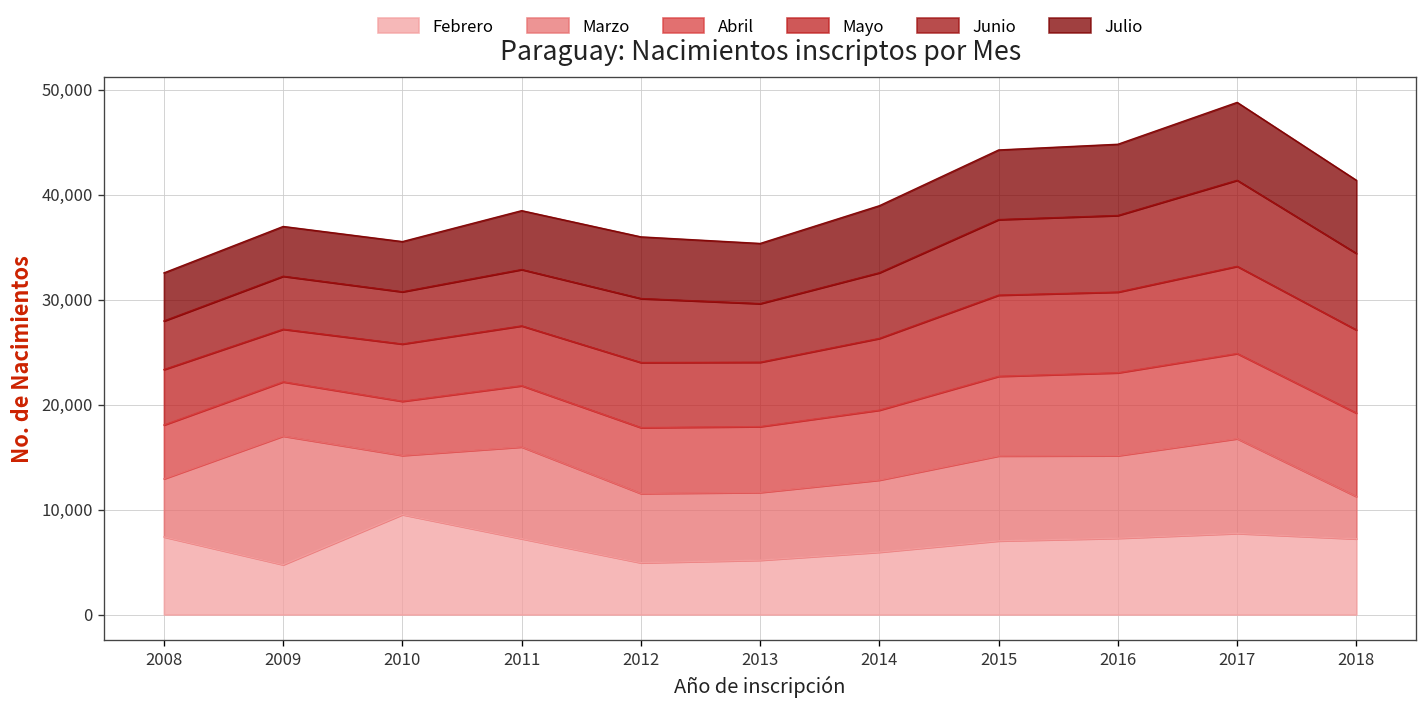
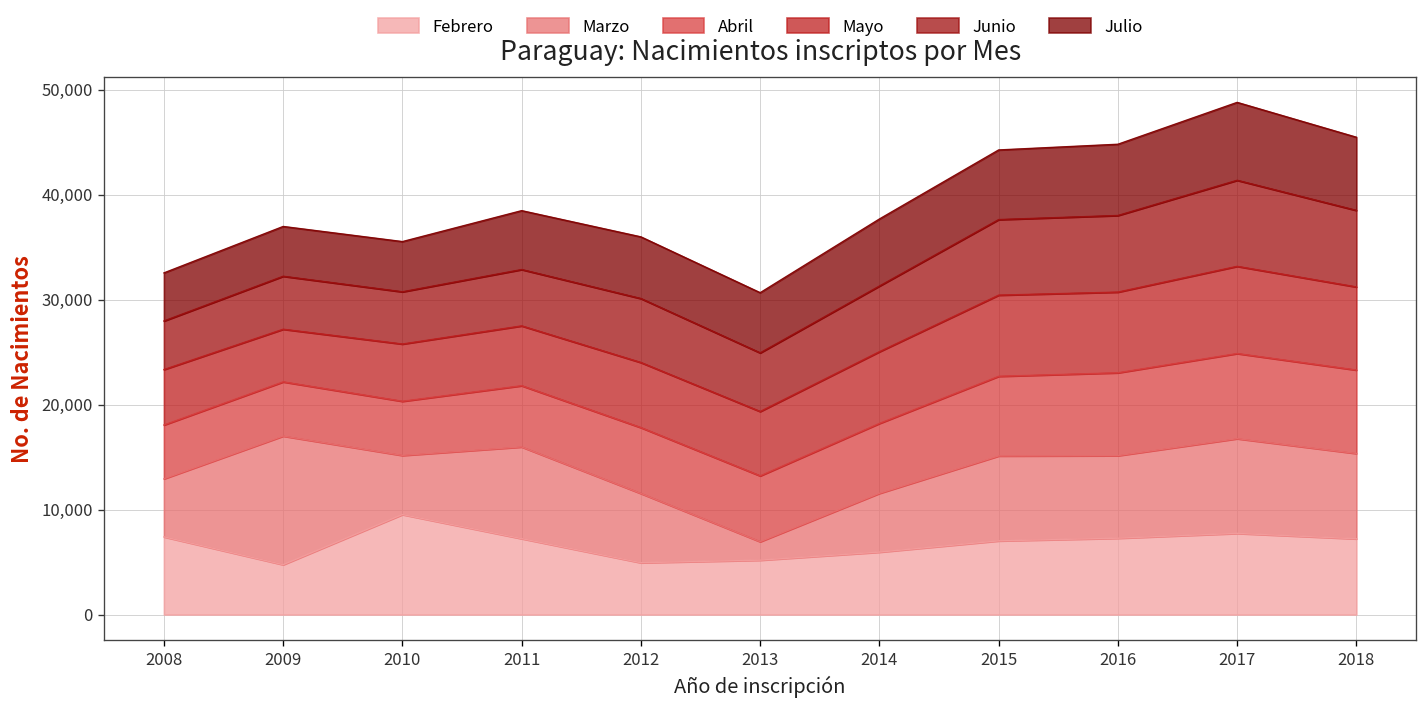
Marzo, 2013: 6,000 -> 2,000
Marzo, 2014: 7,000 -> 6,000
Marzo, 2018: 4,000 -> 8,000
